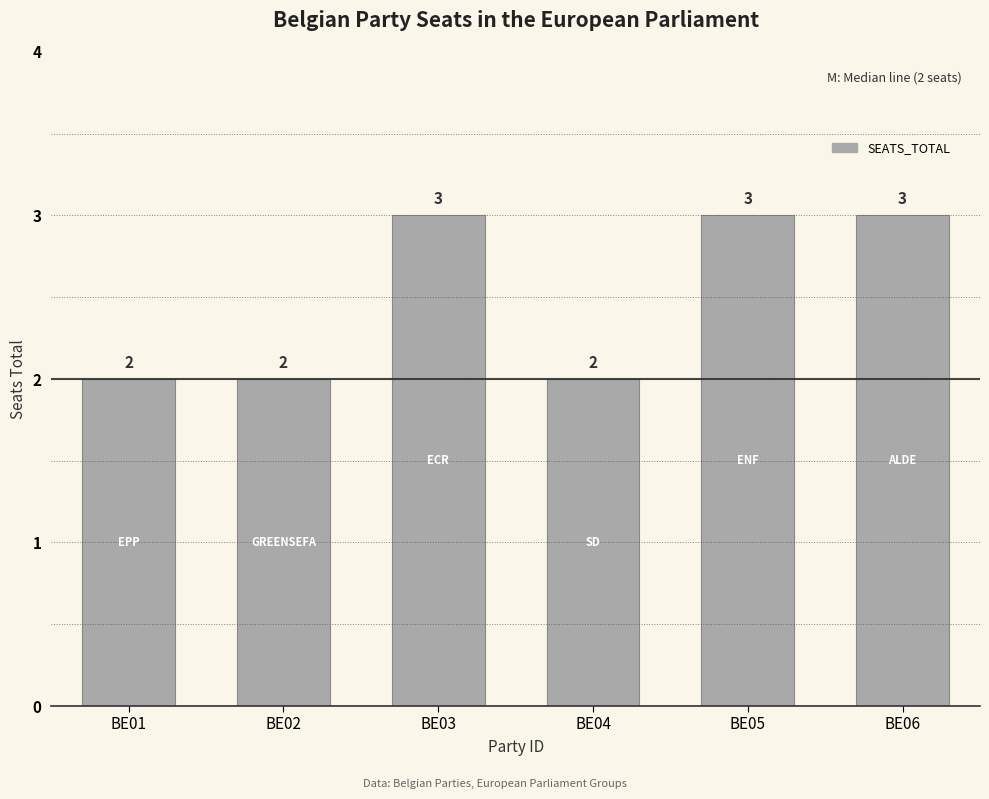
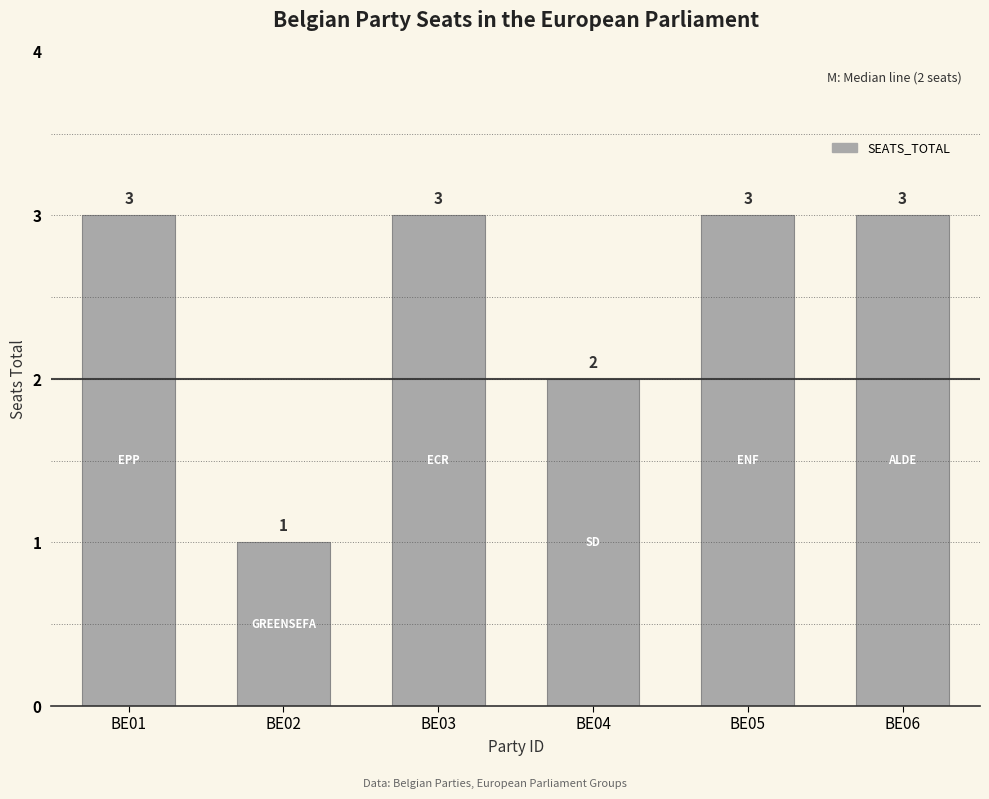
BE01: 2 -> 3
BE02: 2 -> 1
